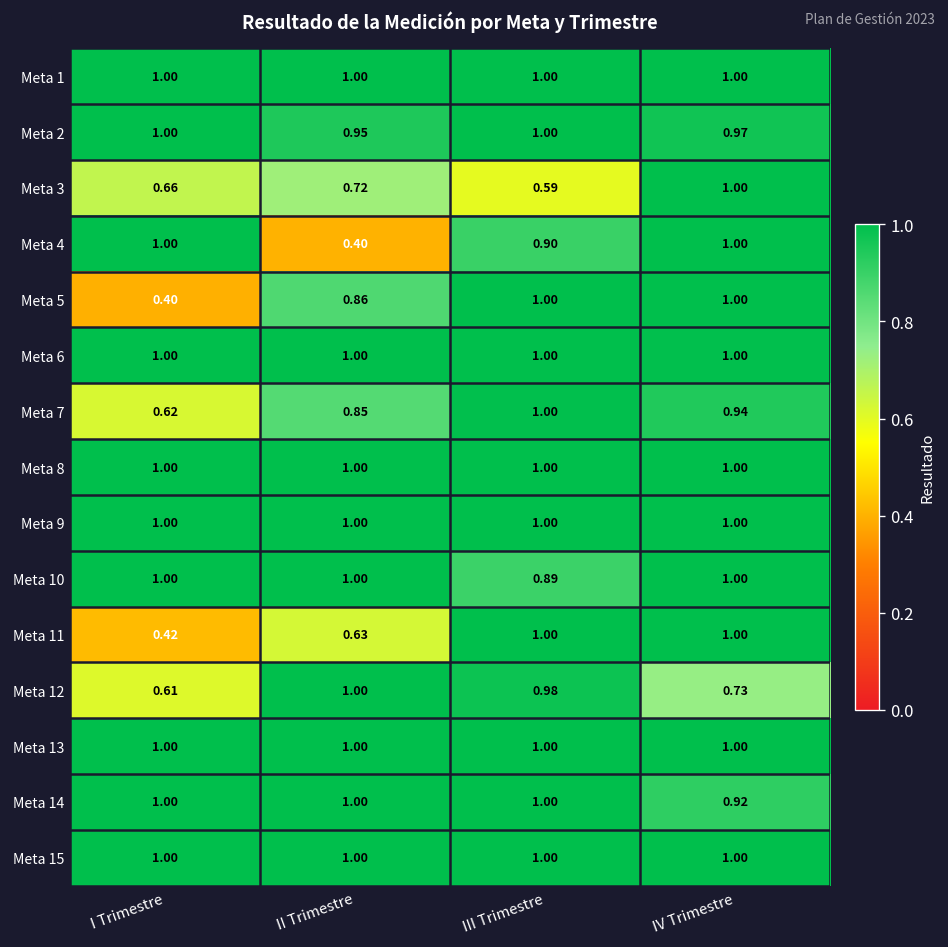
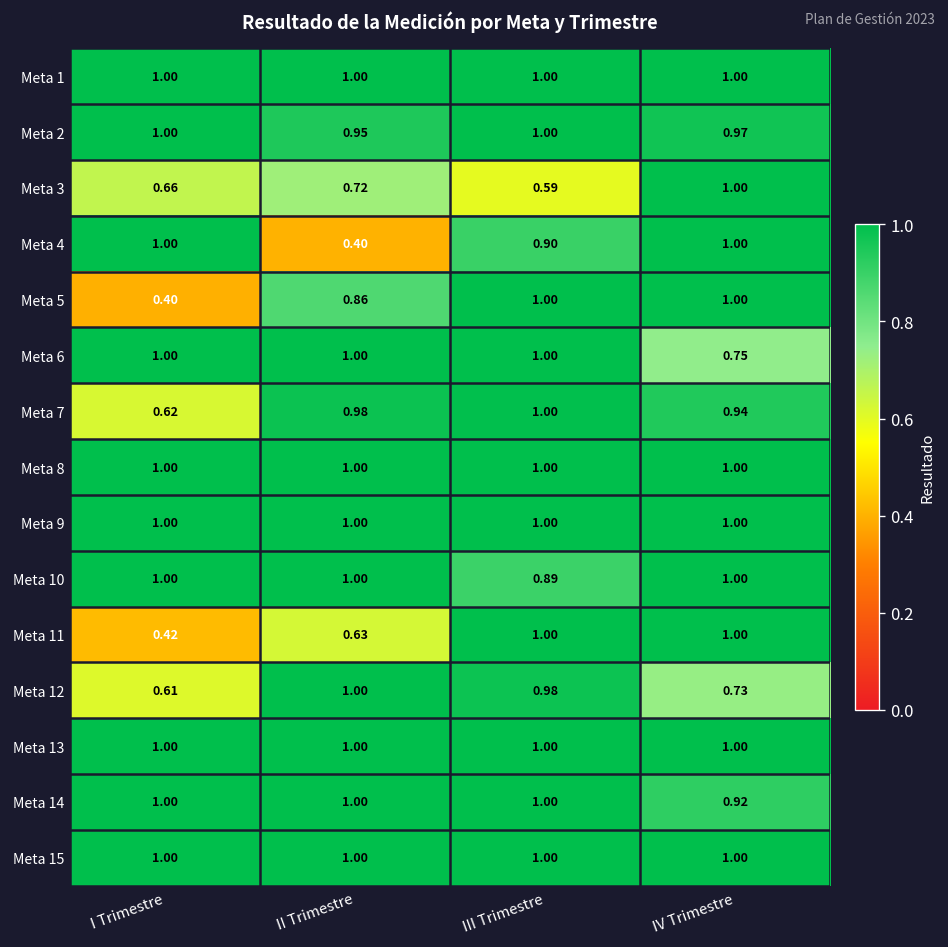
Meta 6, IV Trimestre: 1.00 -> 0.75
Meta 7, II Trimestre: 0.85 -> 0.98
